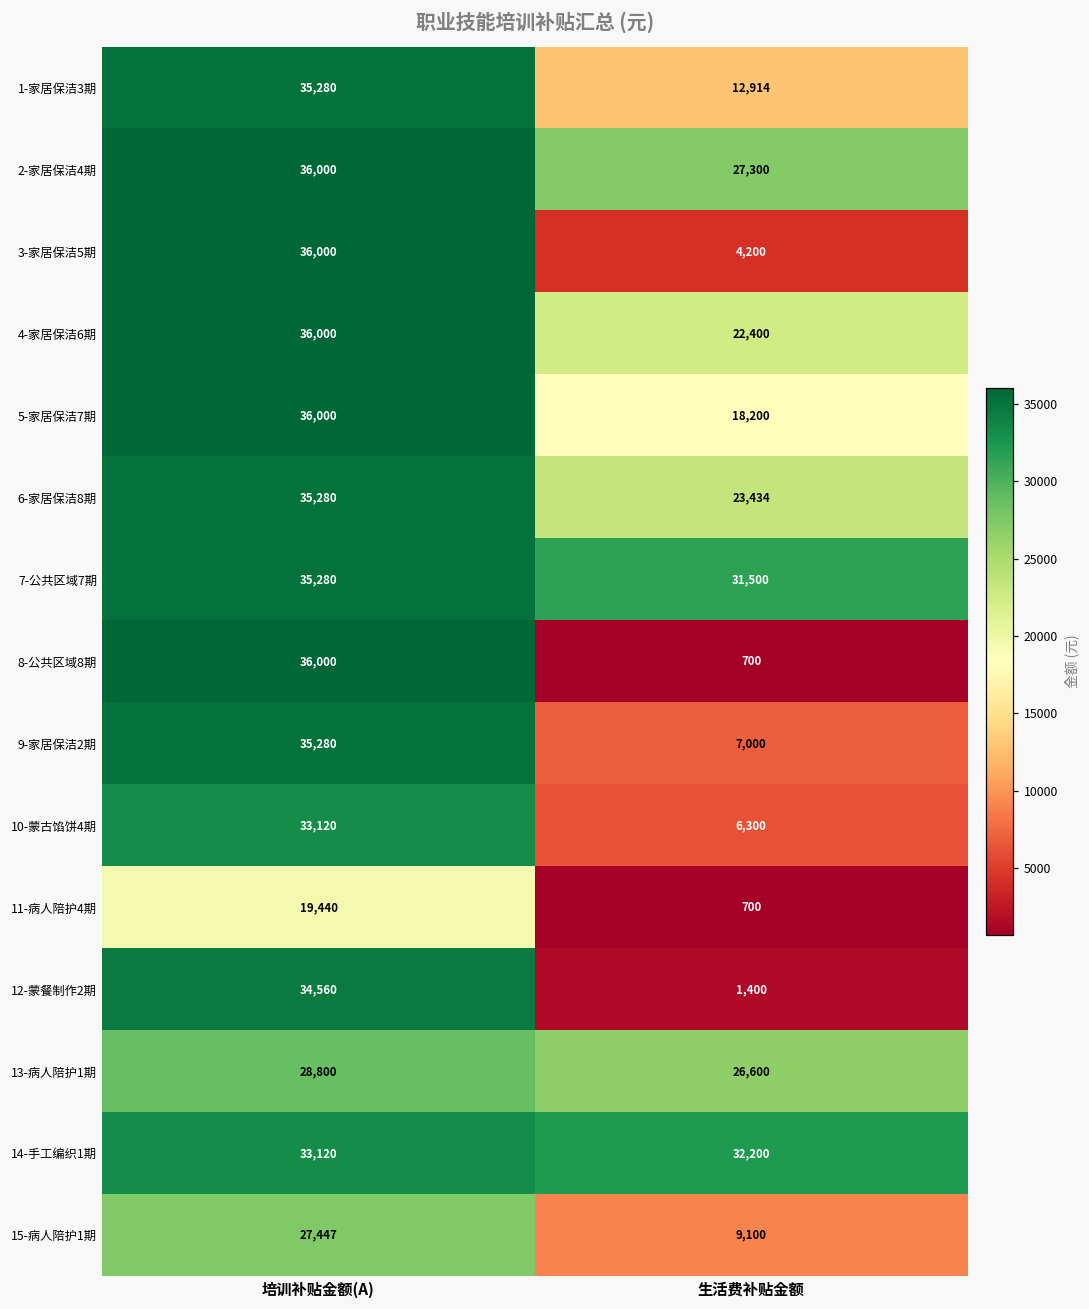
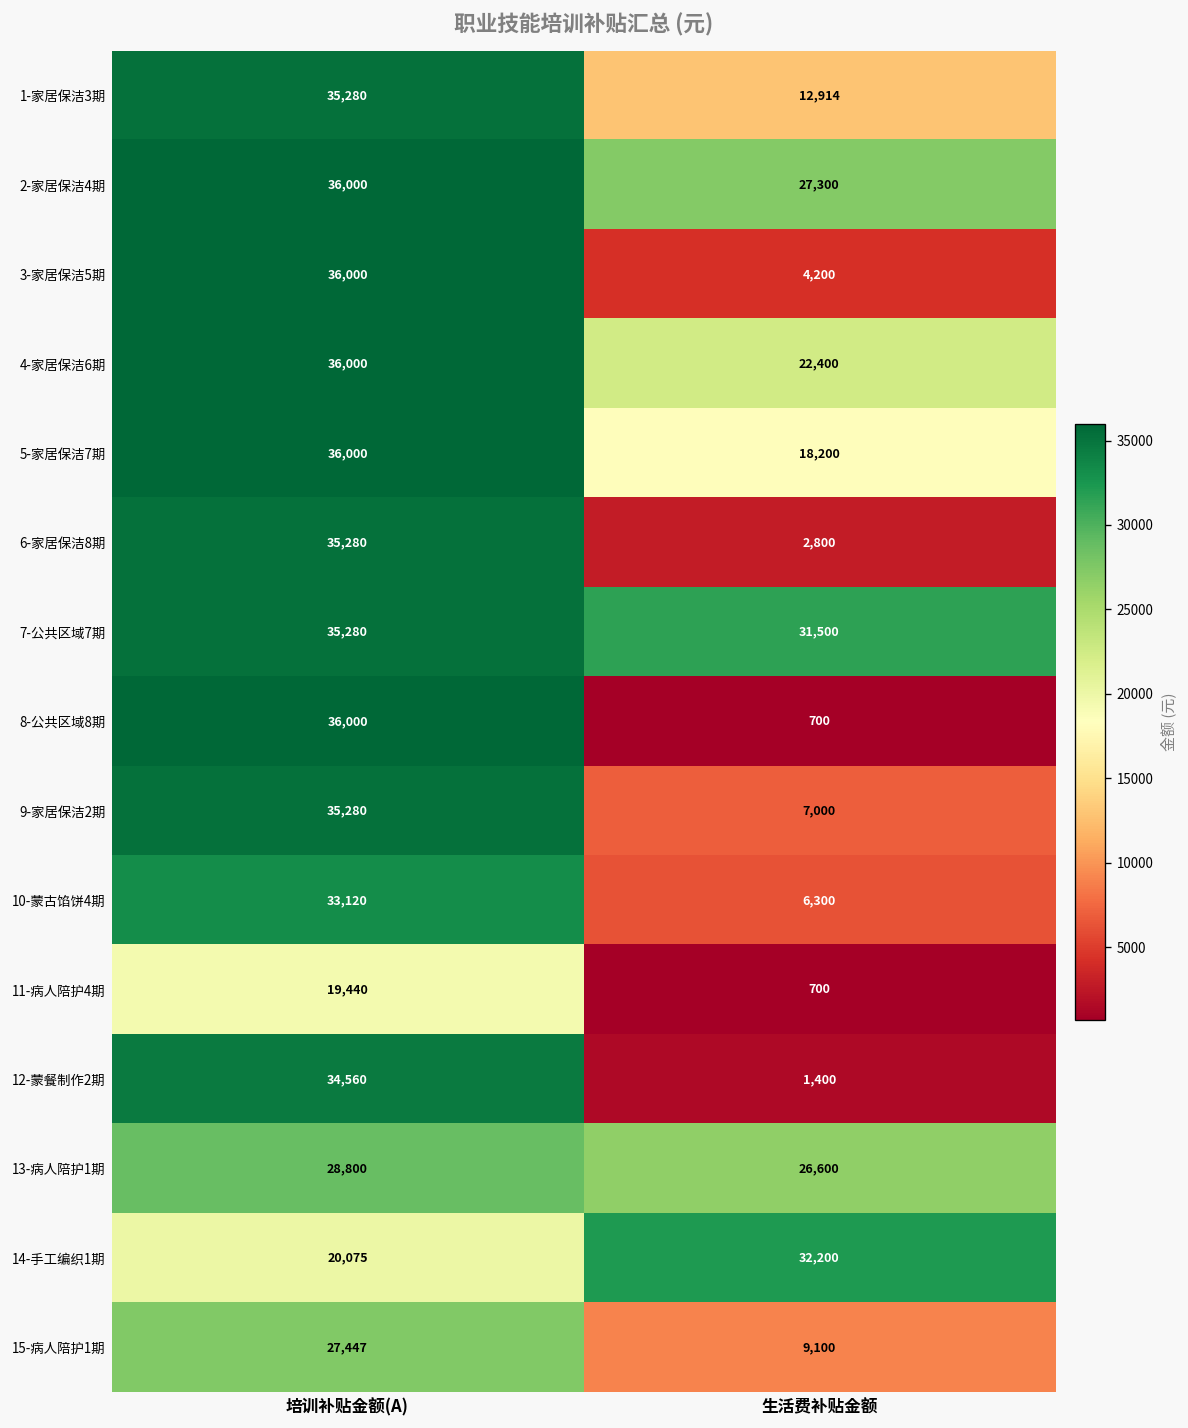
6-家居保洁8期, 生活费补贴金额: 23,434 -> 2,800
14-手工编织1期, 培训补贴金额(A): 33,120 -> 20,075
